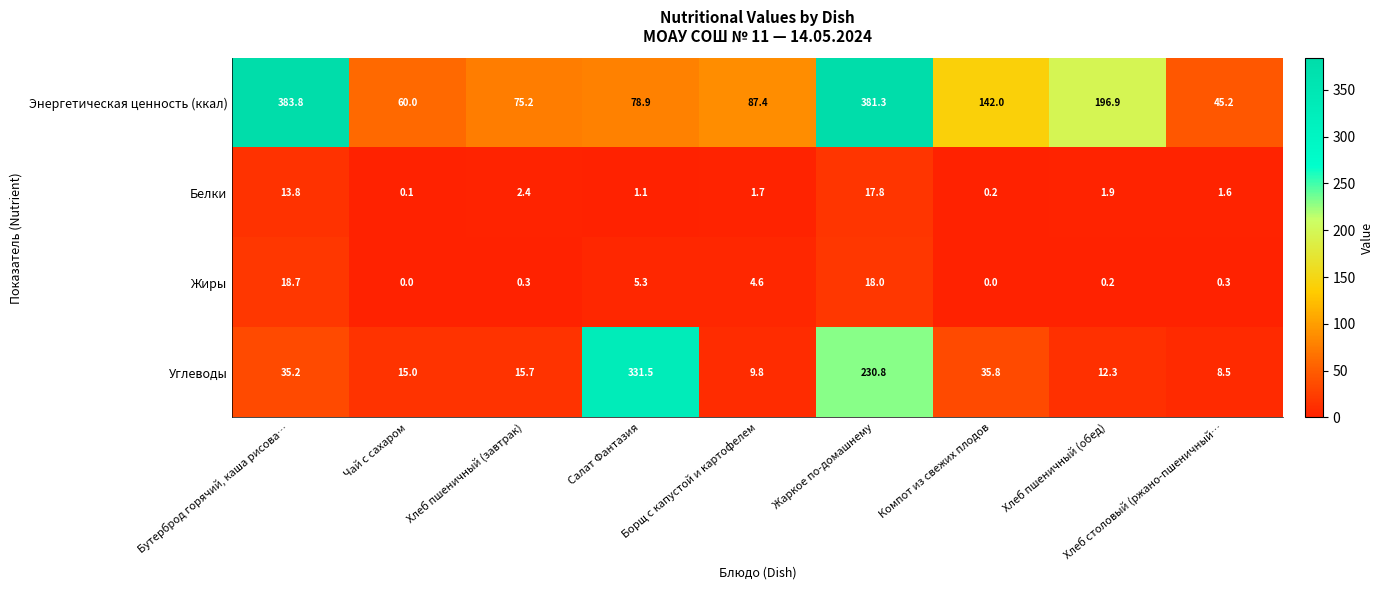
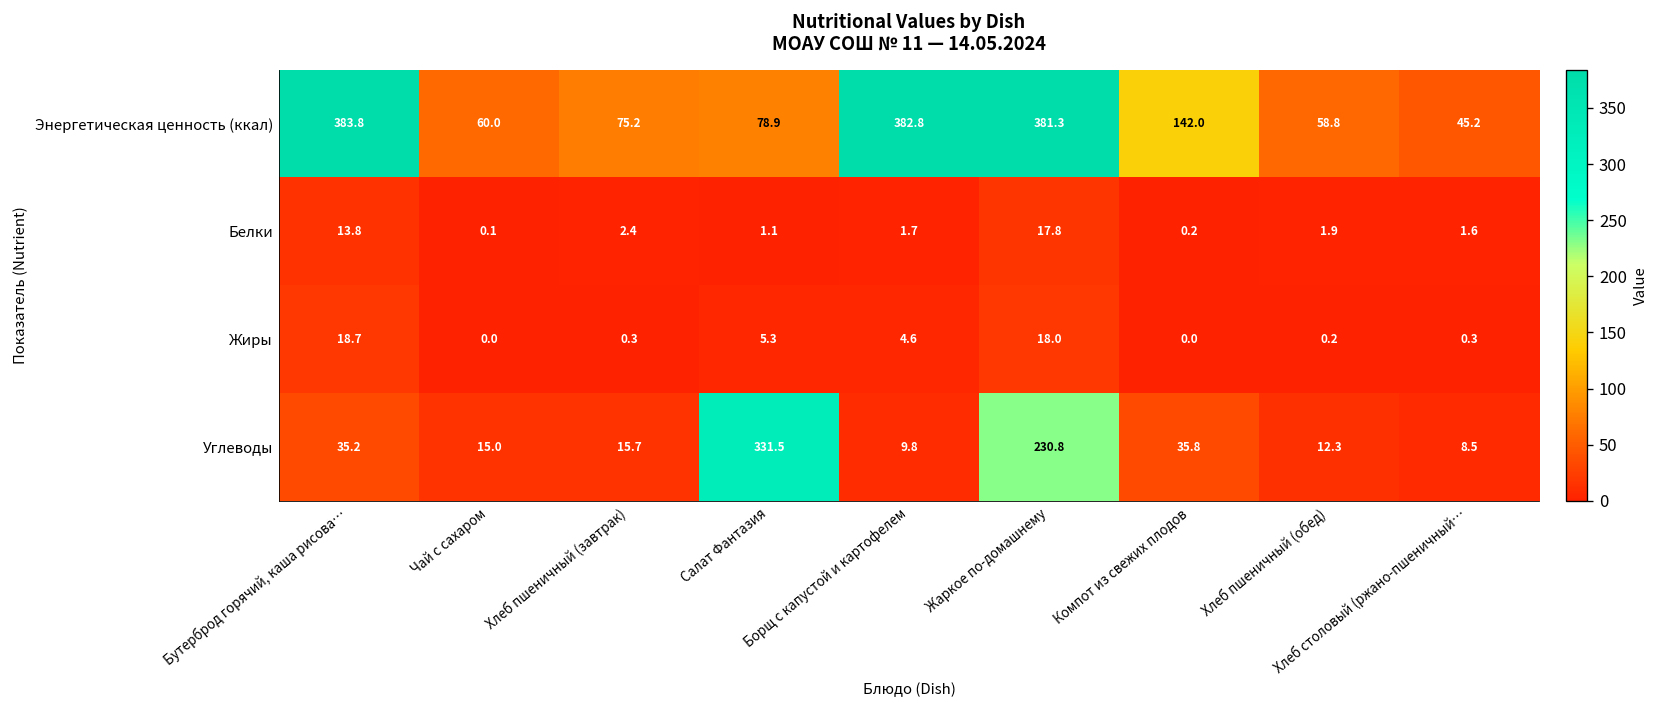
Энергетическая ценность (ккал), Борщ с капустой и картофелем: 87.4 -> 382.8
Энергетическая ценность (ккал), Хлеб пшеничный (обед): 196.9 -> 58.8
